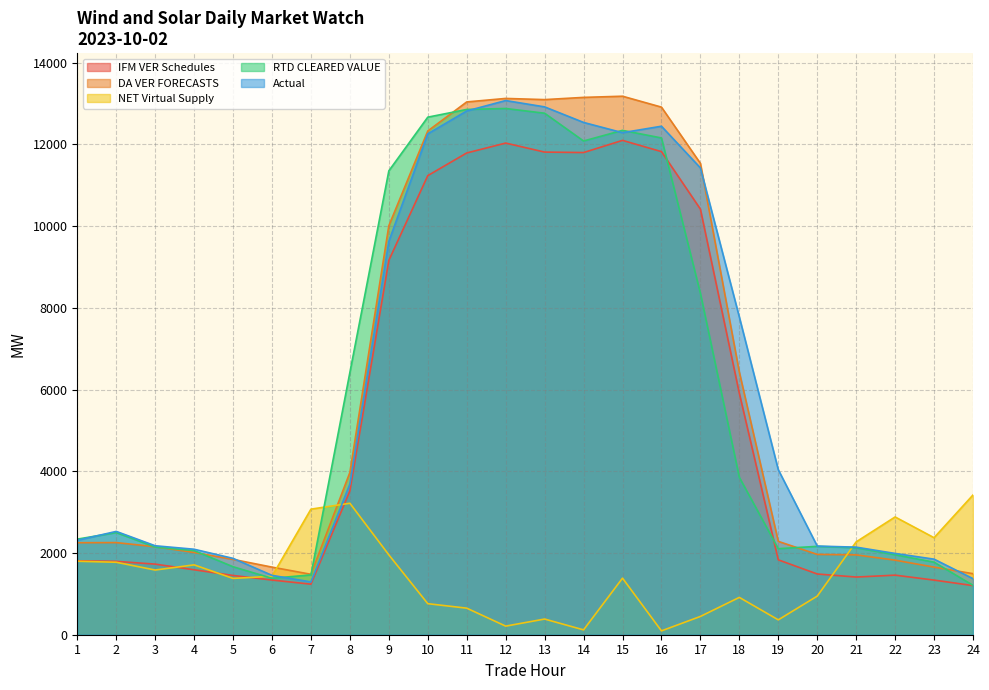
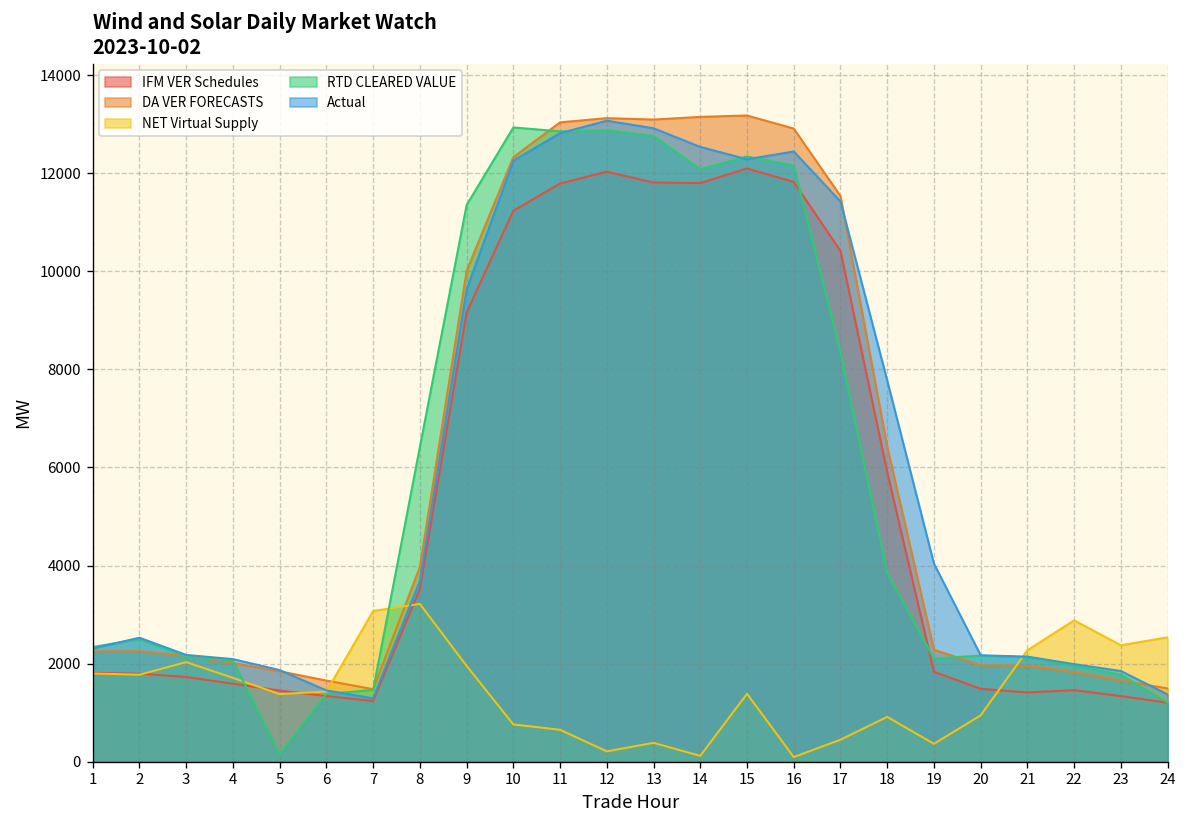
NET Virtual Supply, 3: 1600 -> 2000
RTD CLEARED VALUE, 5: 1700 -> 200
RTD CLEARED VALUE, 10: 12700 -> 12900
NET Virtual Supply, 24: 3400 -> 2500
